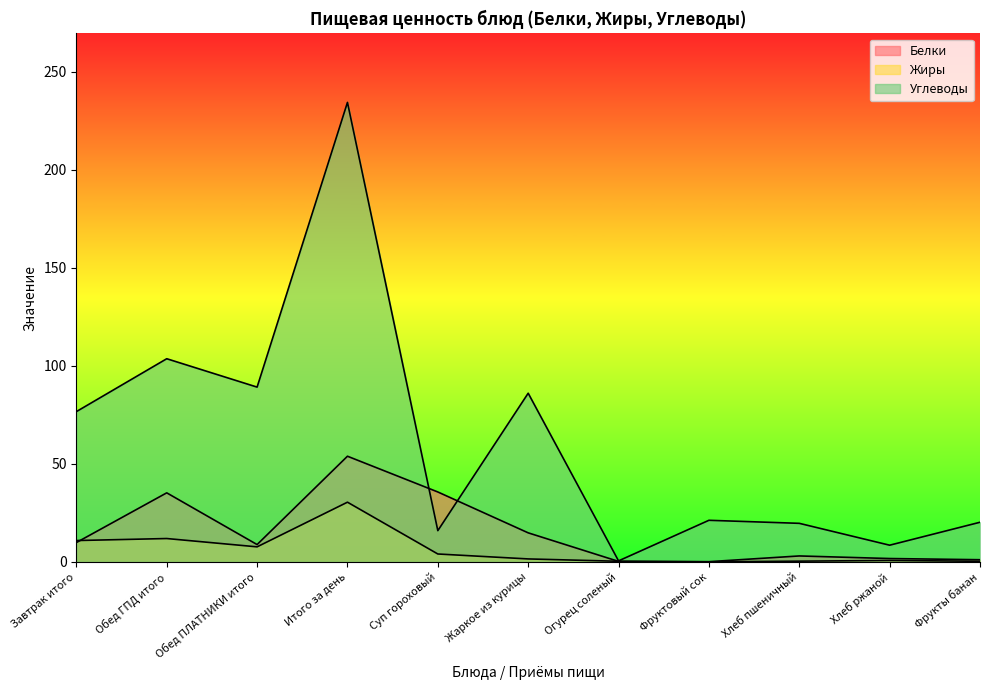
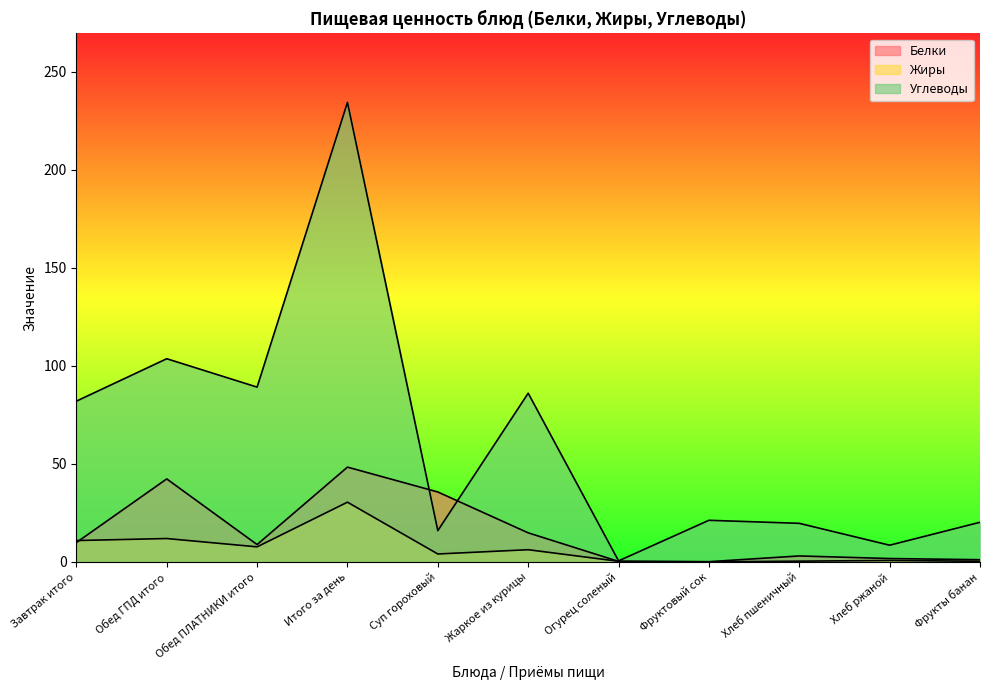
Углеводы, Завтрак итого: 77 -> 82
Белки, Обед ГПД итого: 35 -> 42
Белки, Итого за день: 54 -> 48
Жиры, Жаркое из курицы: 2 -> 6
